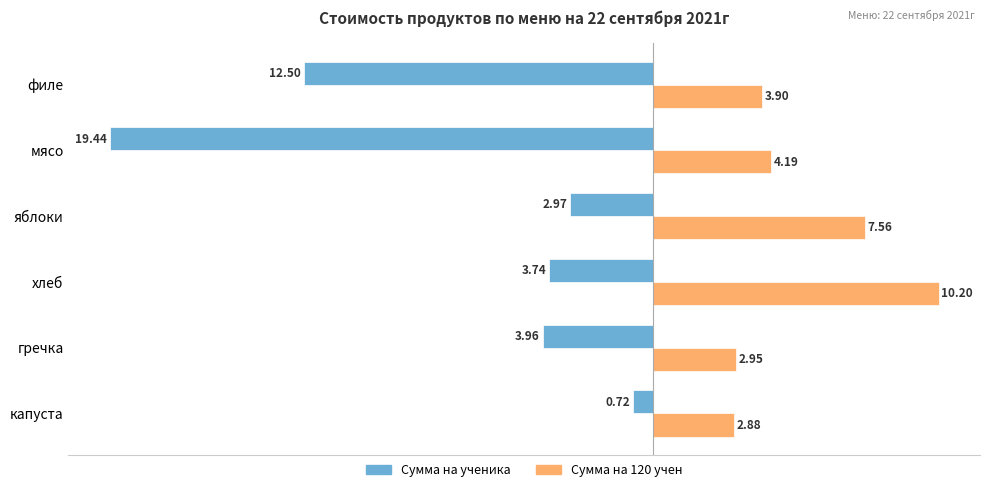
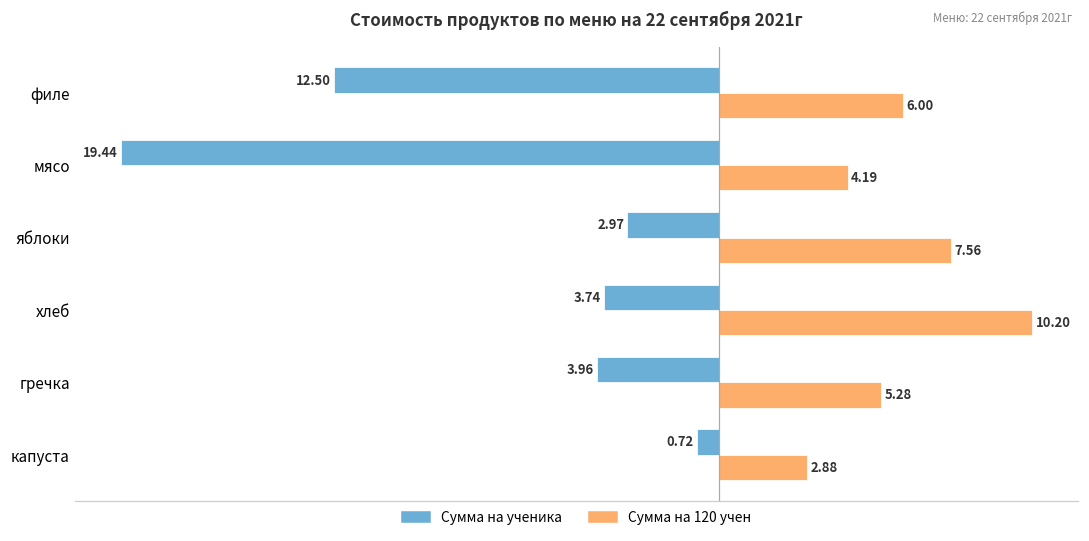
Сумма на 120 учен, филе: 3.90 -> 6.00
Сумма на 120 учен, гречка: 2.95 -> 5.28
